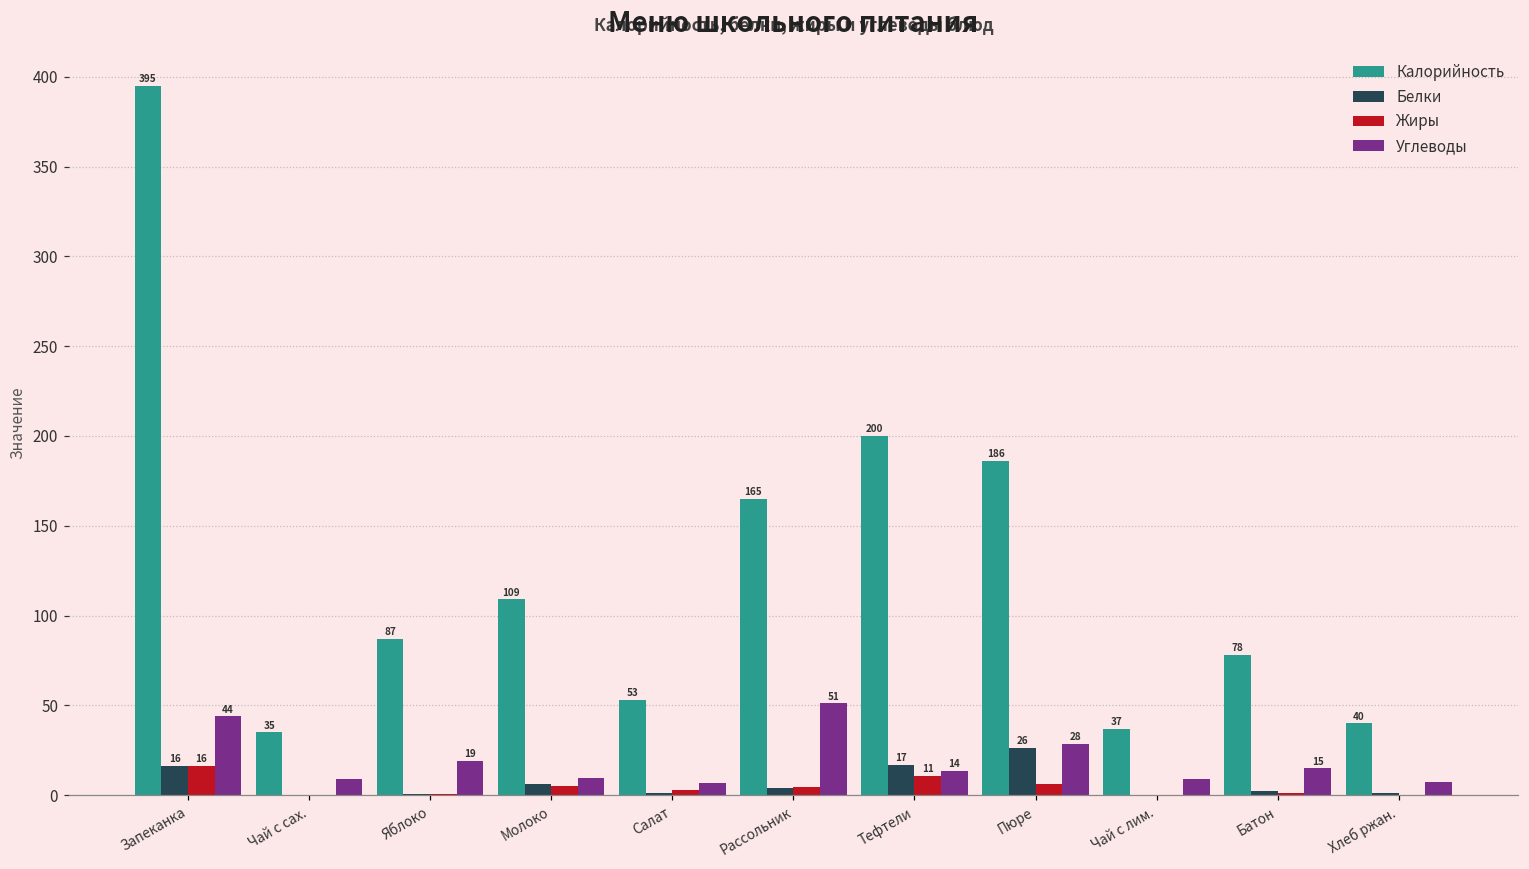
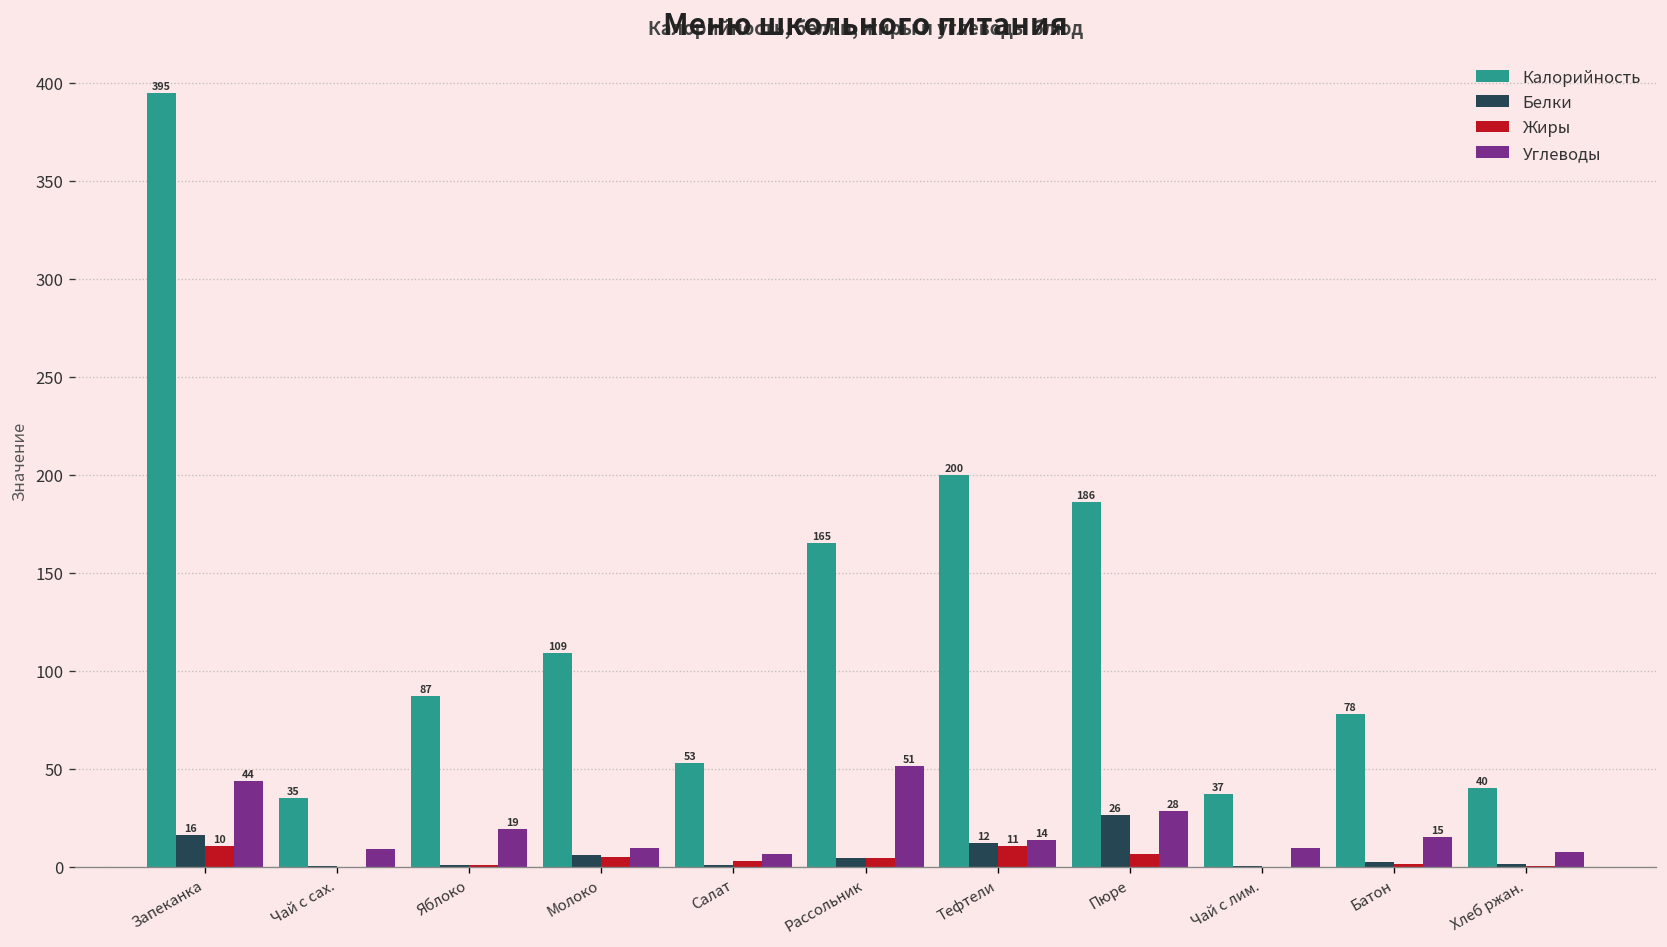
Жиры, Запеканка: 16 -> 10
Белки, Тефтели: 17 -> 12
